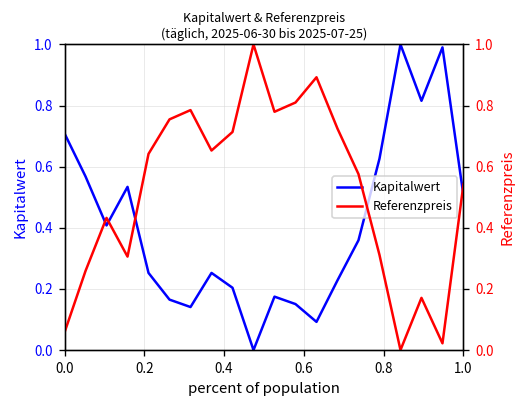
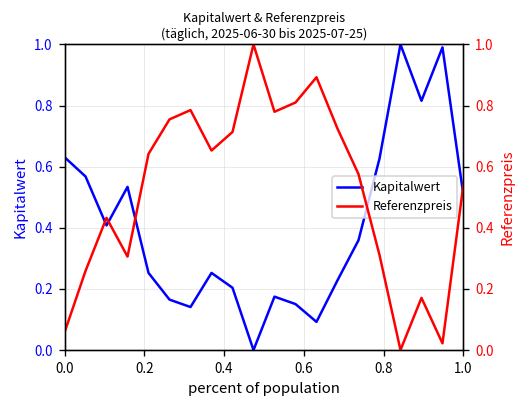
Kapitalwert, 0.0: 0.71 -> 0.63
